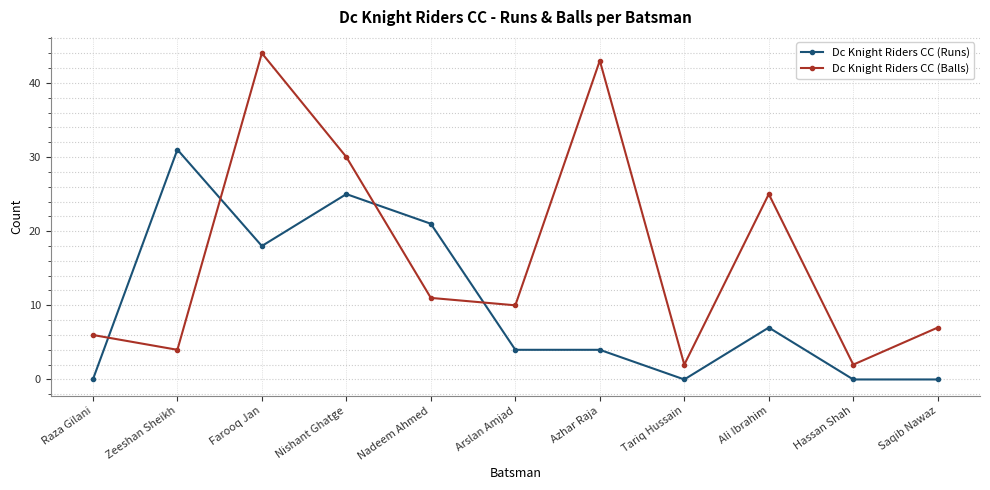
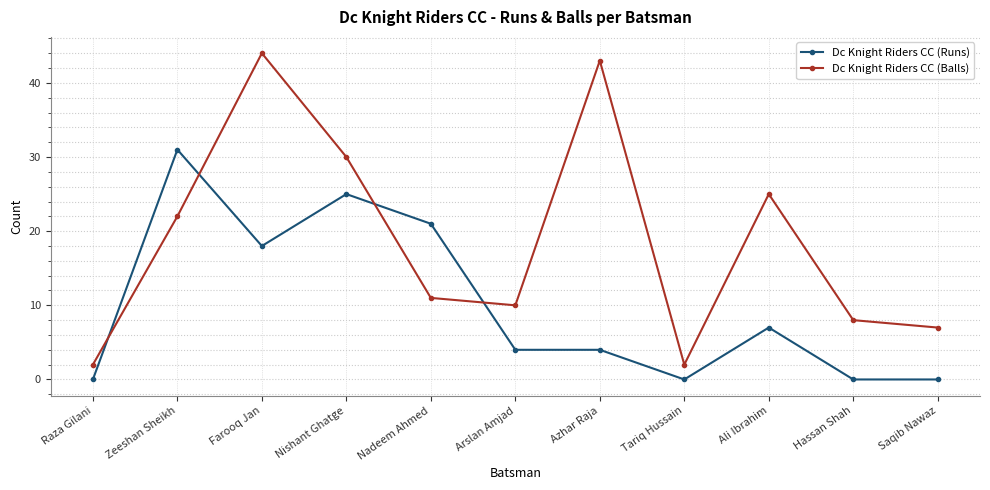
Dc Knight Riders CC (Balls), Raza Gilani: 6 -> 2
Dc Knight Riders CC (Balls), Zeeshan Sheikh: 4 -> 22
Dc Knight Riders CC (Balls), Hassan Shah: 2 -> 8
